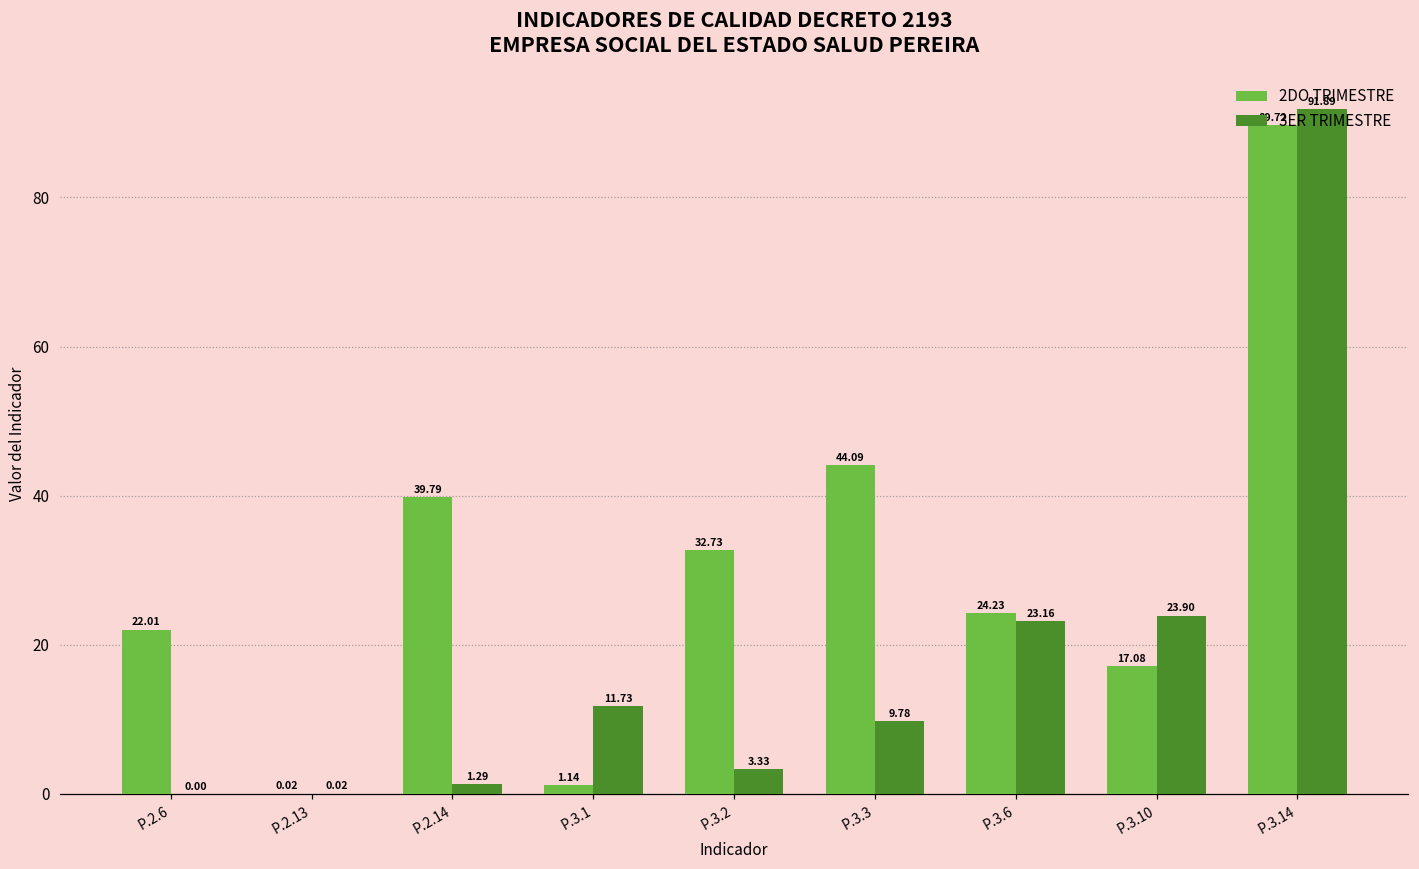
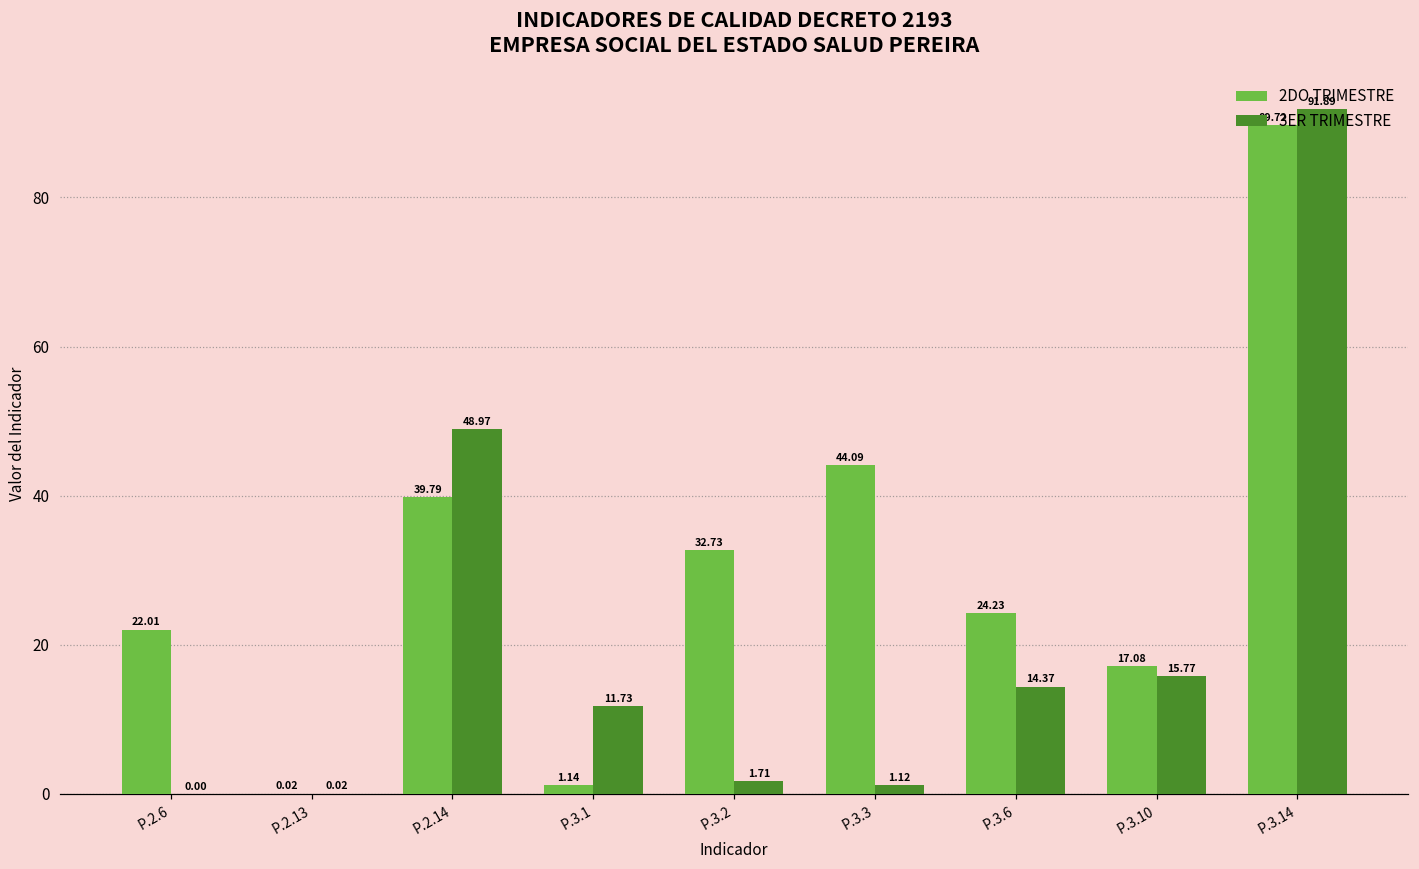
3ER TRIMESTRE, P.2.14: 1.29 -> 48.97
3ER TRIMESTRE, P.3.2: 3.33 -> 1.71
3ER TRIMESTRE, P.3.3: 9.78 -> 1.12
3ER TRIMESTRE, P.3.6: 23.16 -> 14.37
3ER TRIMESTRE, P.3.10: 23.90 -> 15.77
